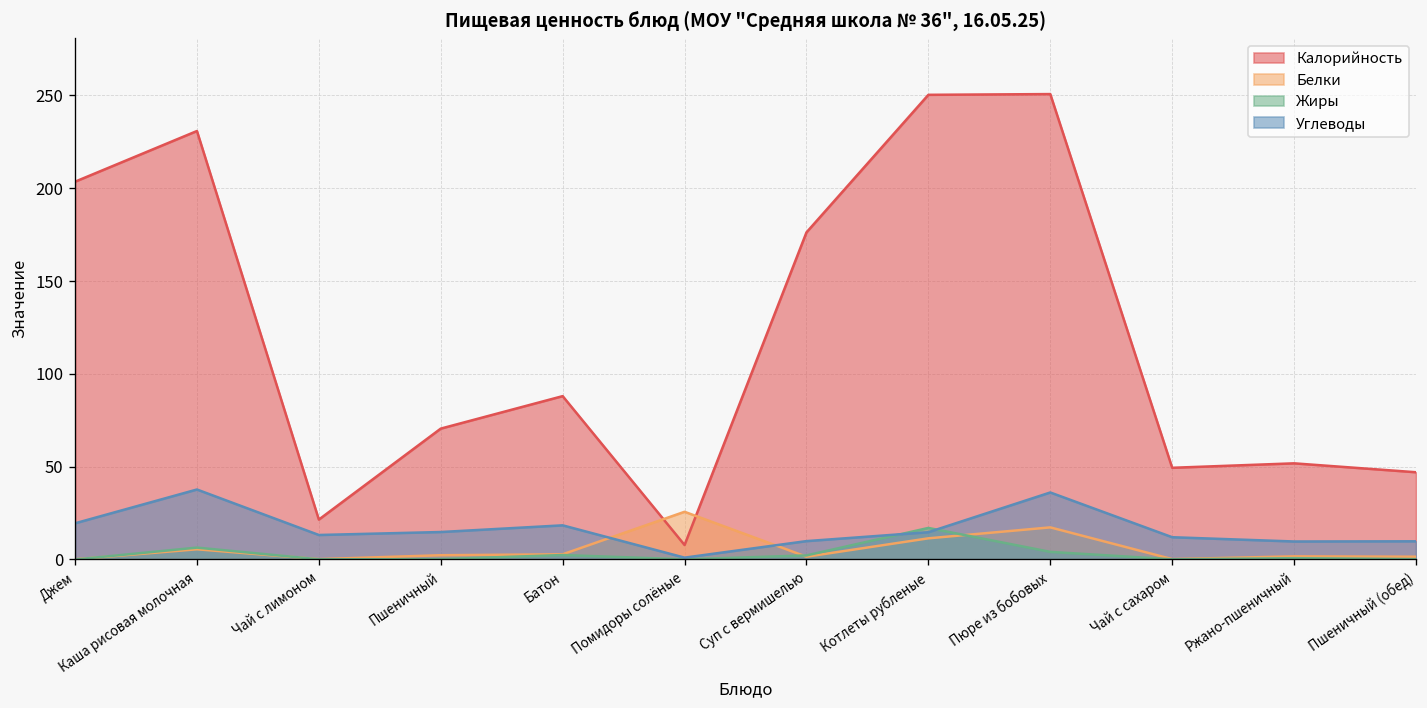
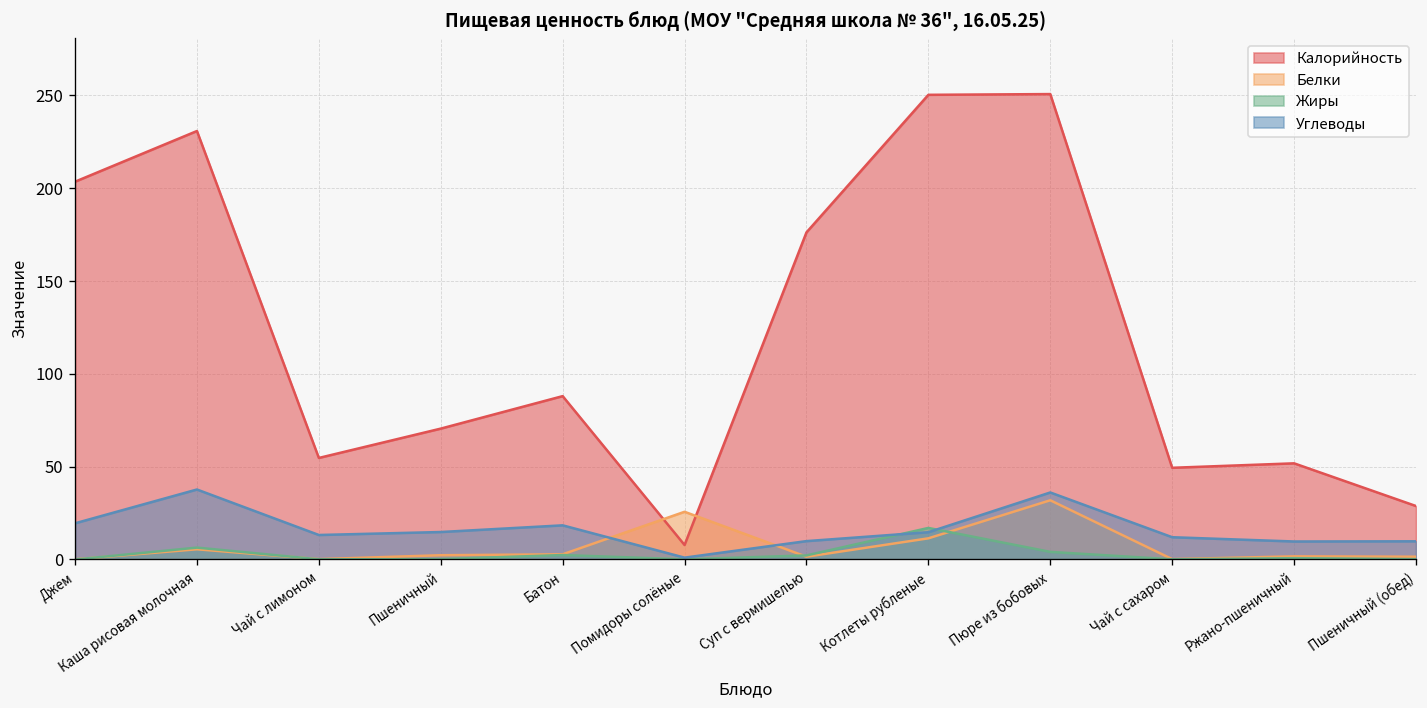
Калорийность, Чай с лимоном: 22 -> 55
Белки, Пюре из бобовых: 17 -> 32
Калорийность, Пшеничный (обед): 47 -> 29
